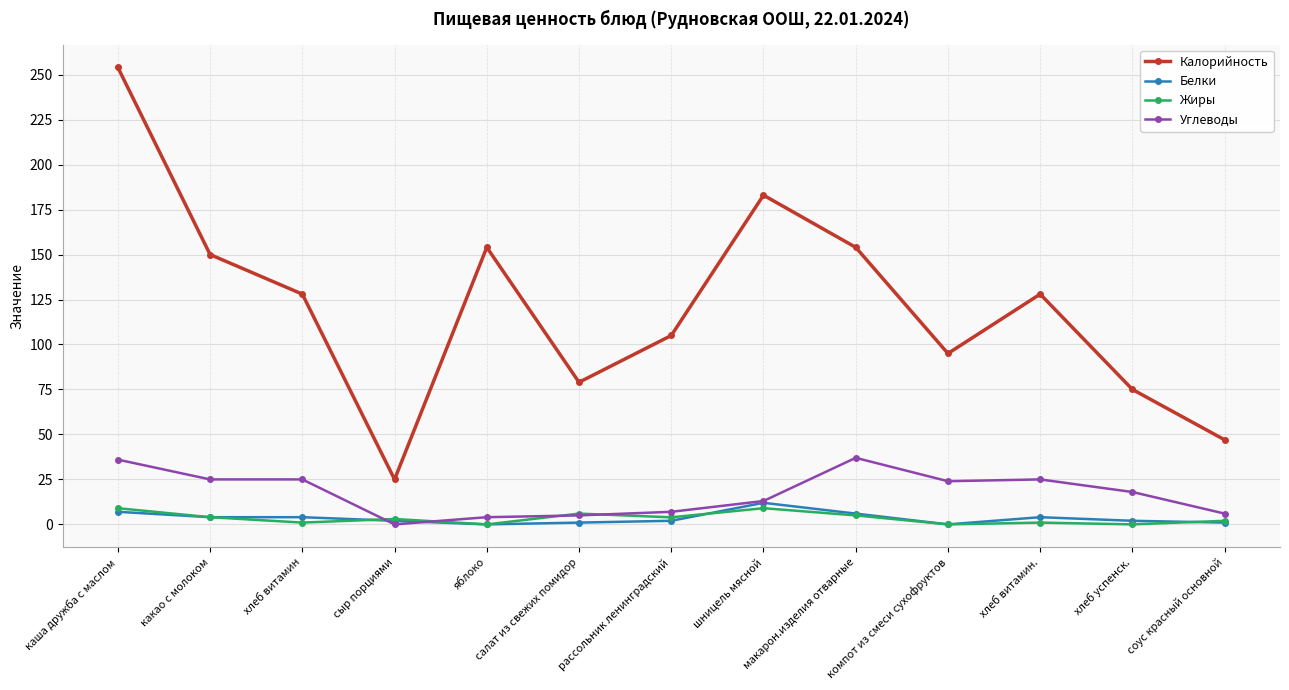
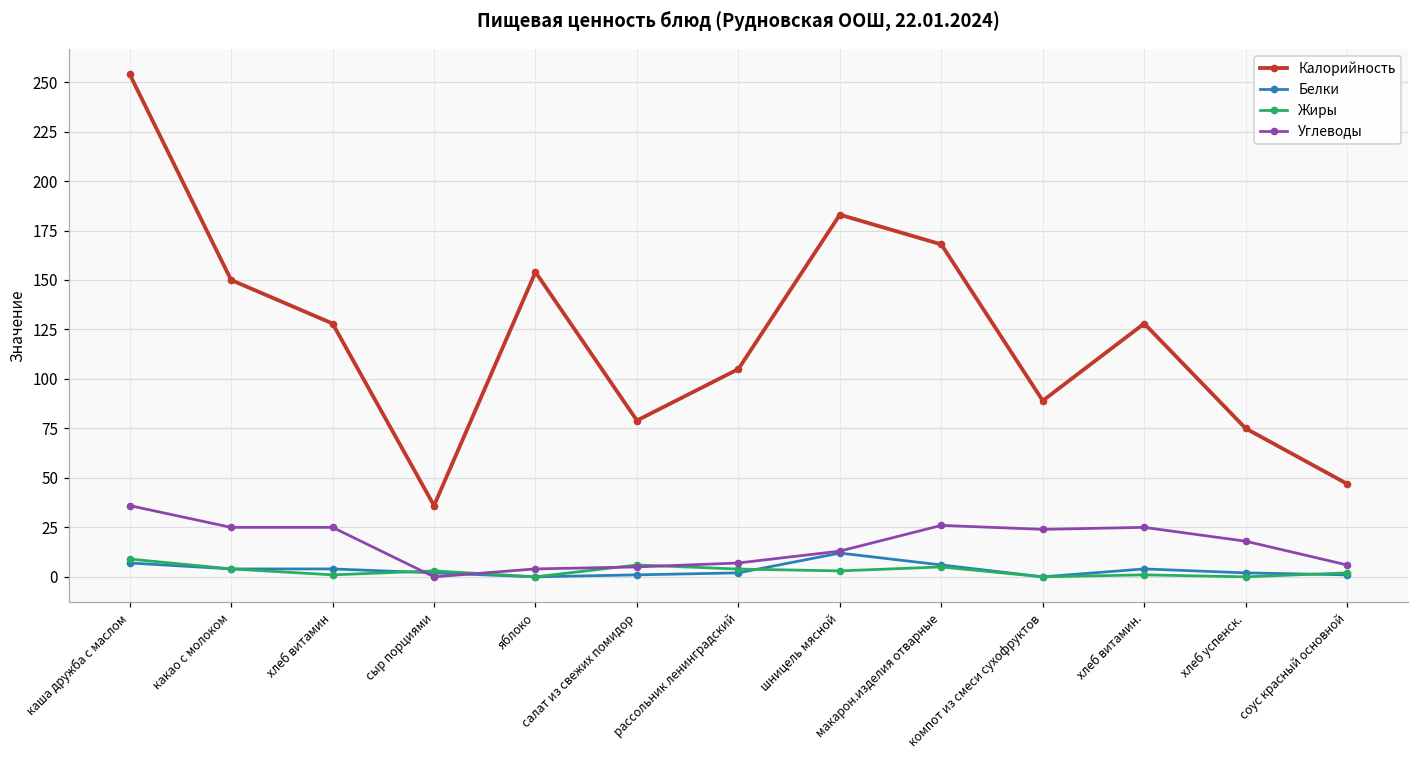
Калорийность, сыр порциями: 25 -> 36
Жиры, шницель мясной: 9 -> 3
Калорийность, макарон.изделия отварные: 154 -> 168
Углеводы, макарон.изделия отварные: 37 -> 26
Калорийность, компот из смеси сухофруктов: 95 -> 89
